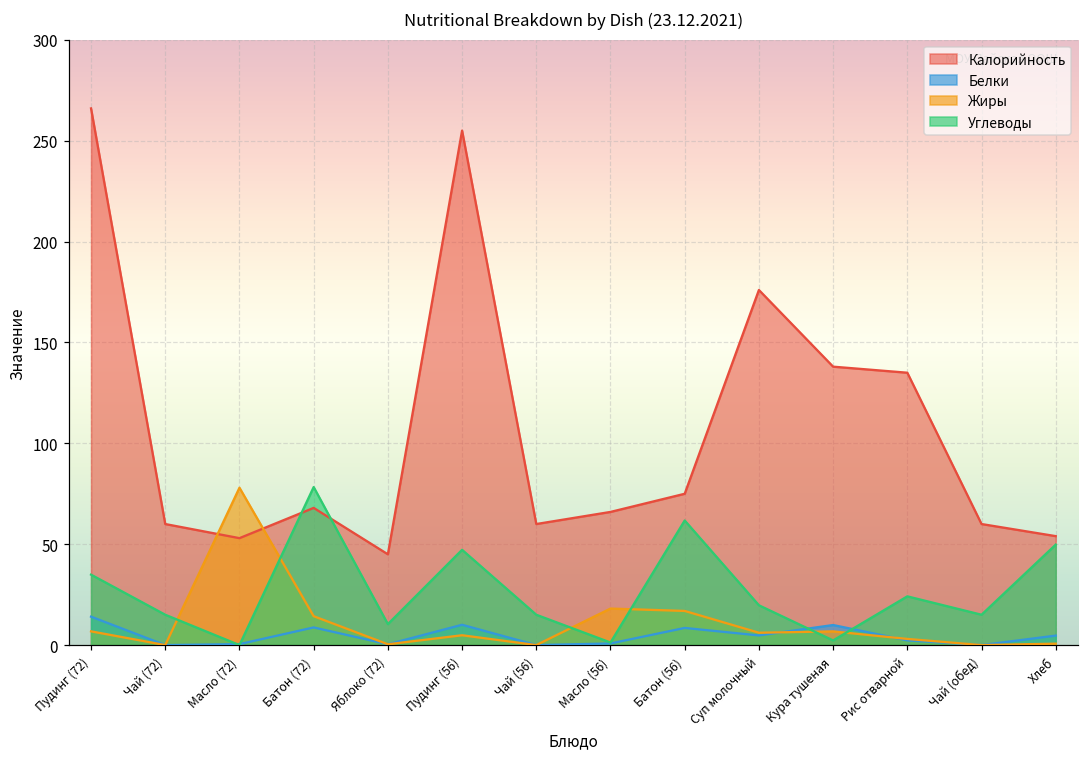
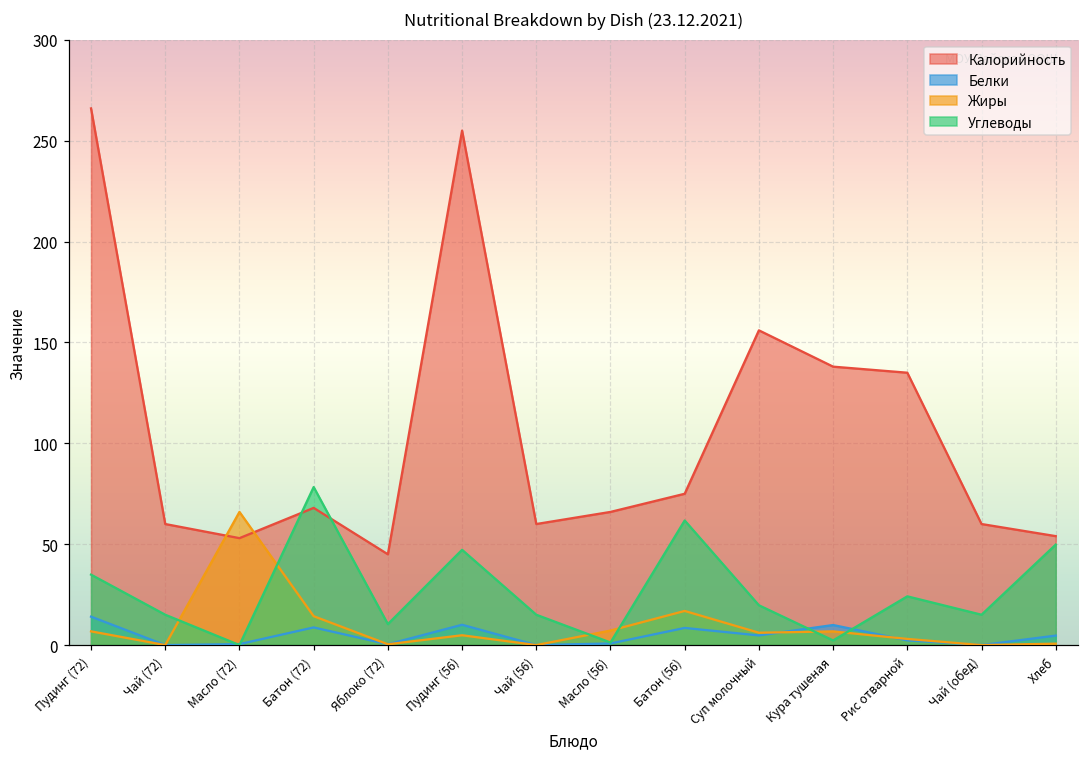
Жиры, Масло (72): 78 -> 66
Жиры, Масло (56): 18 -> 7
Калорийность, Суп молочный: 176 -> 156
